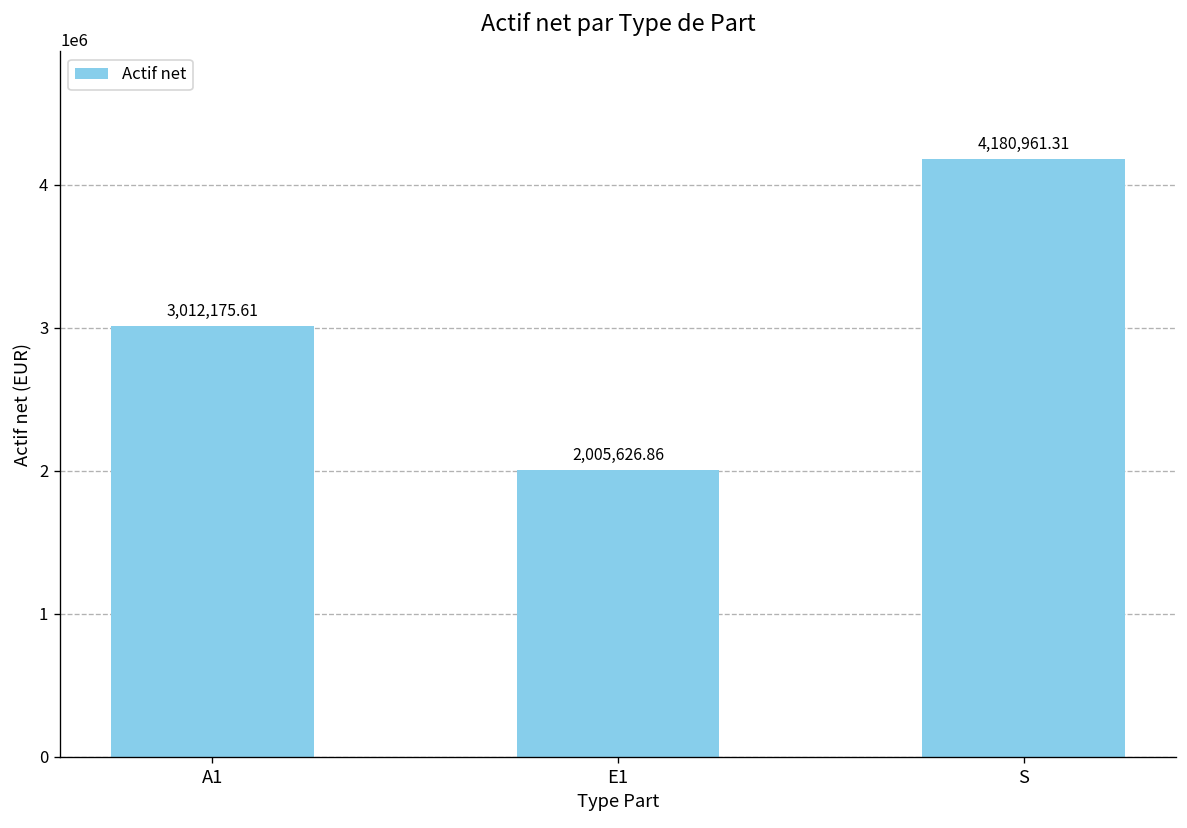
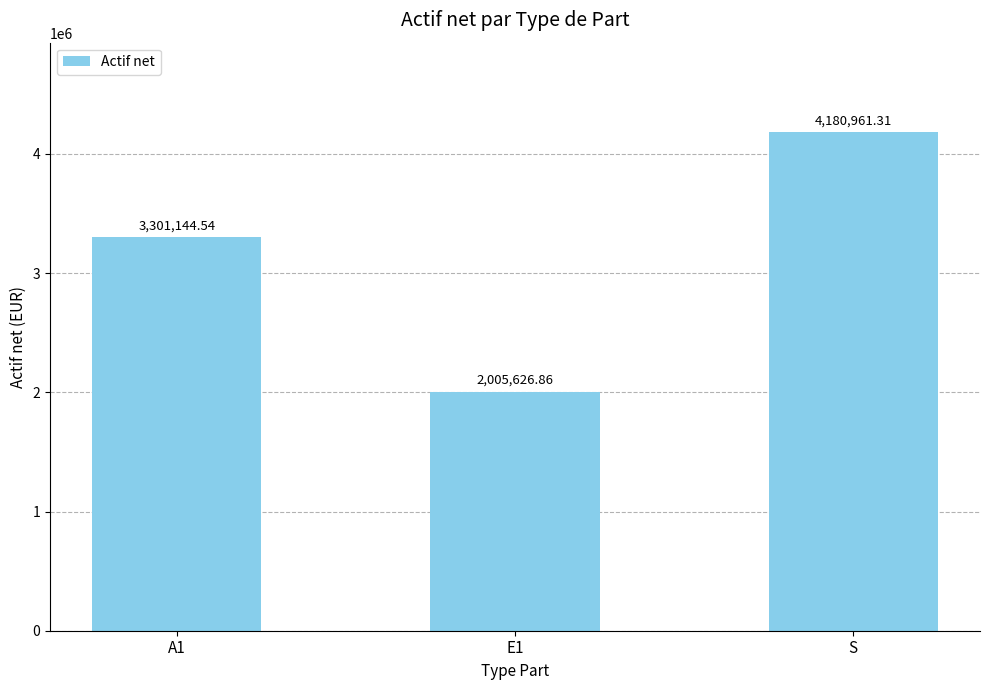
A1: 3,012,175.61 -> 3,301,144.54
